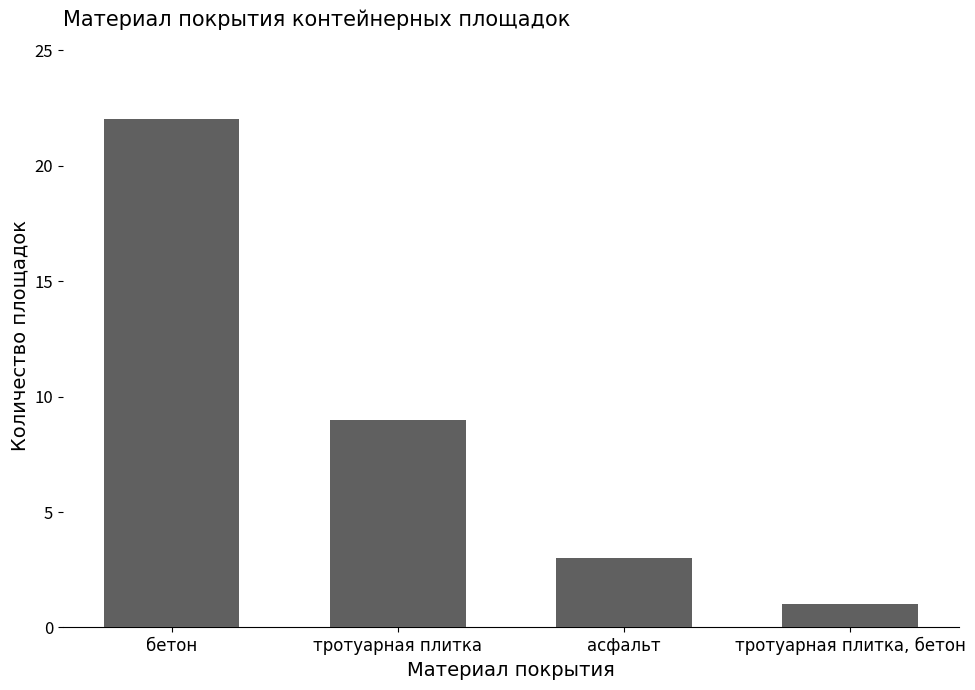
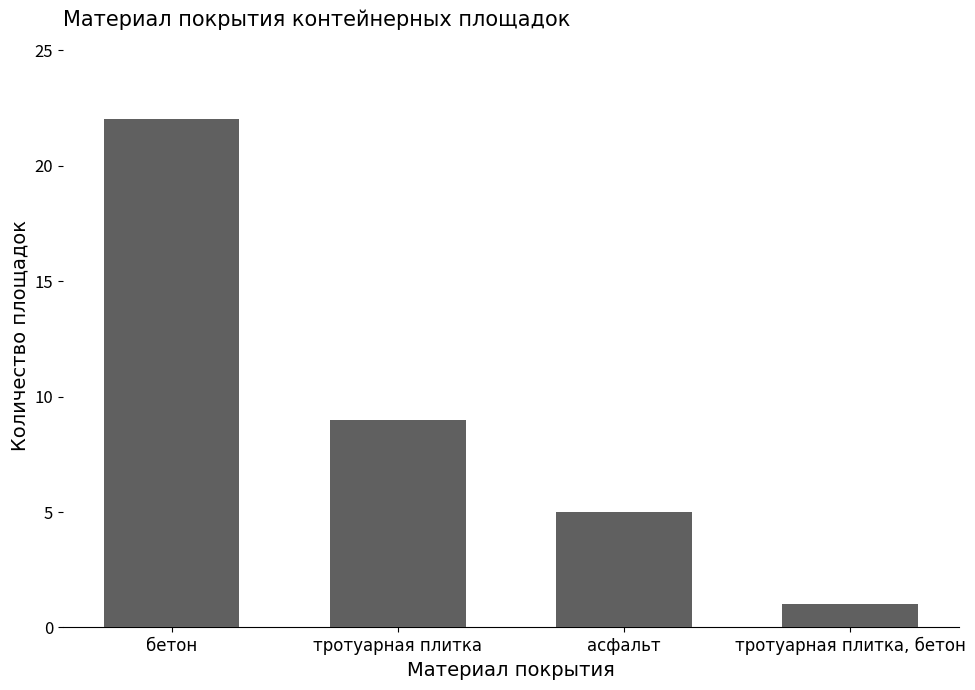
асфальт: 3 -> 5
